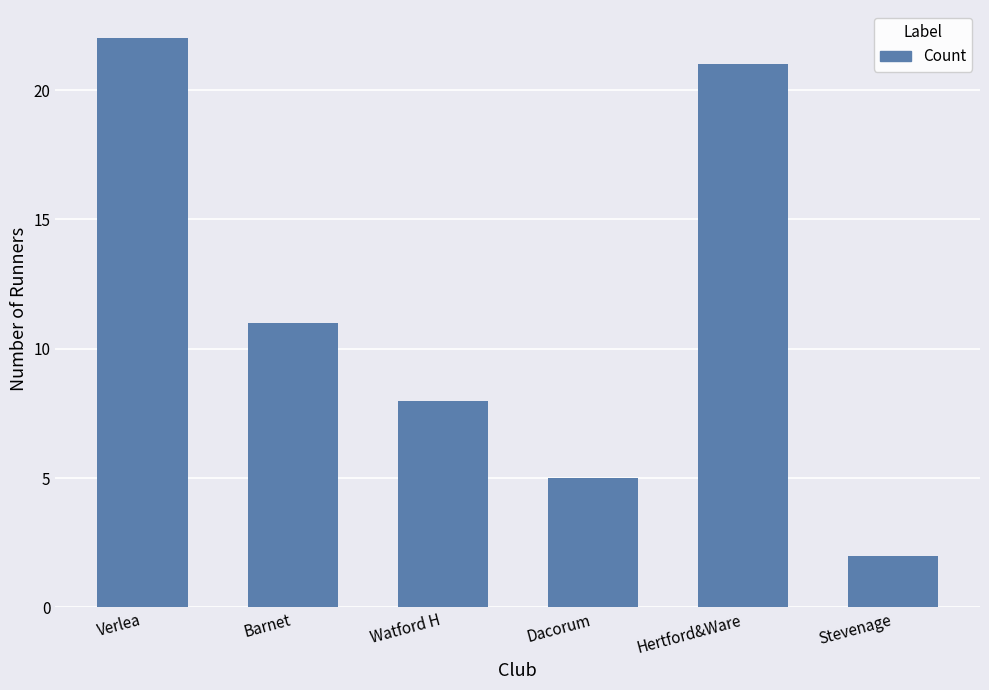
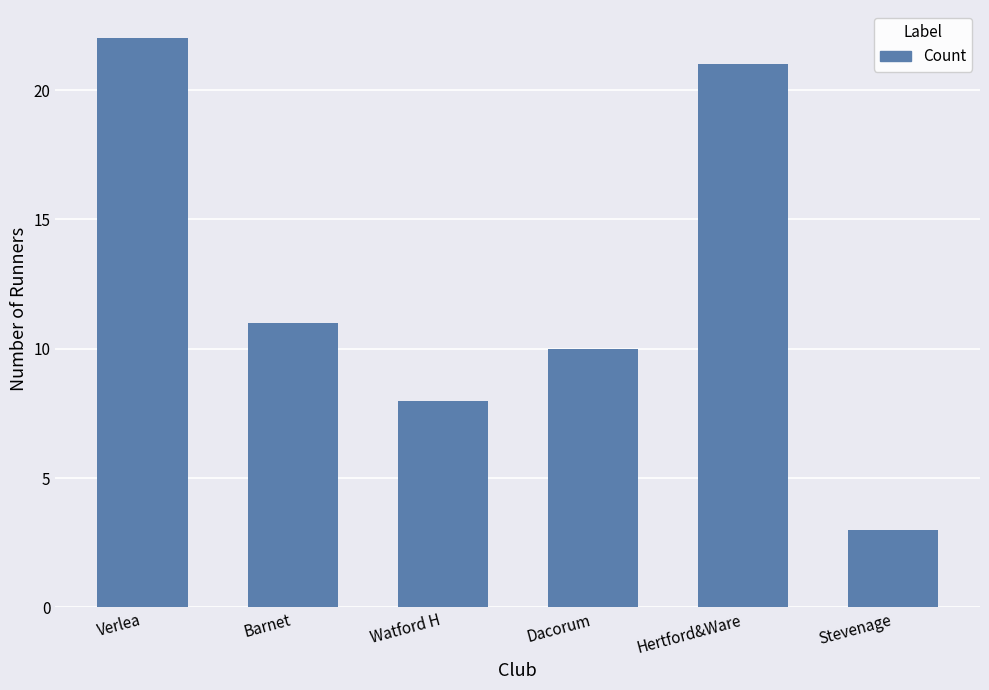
Dacorum: 5 -> 10
Stevenage: 2 -> 3
